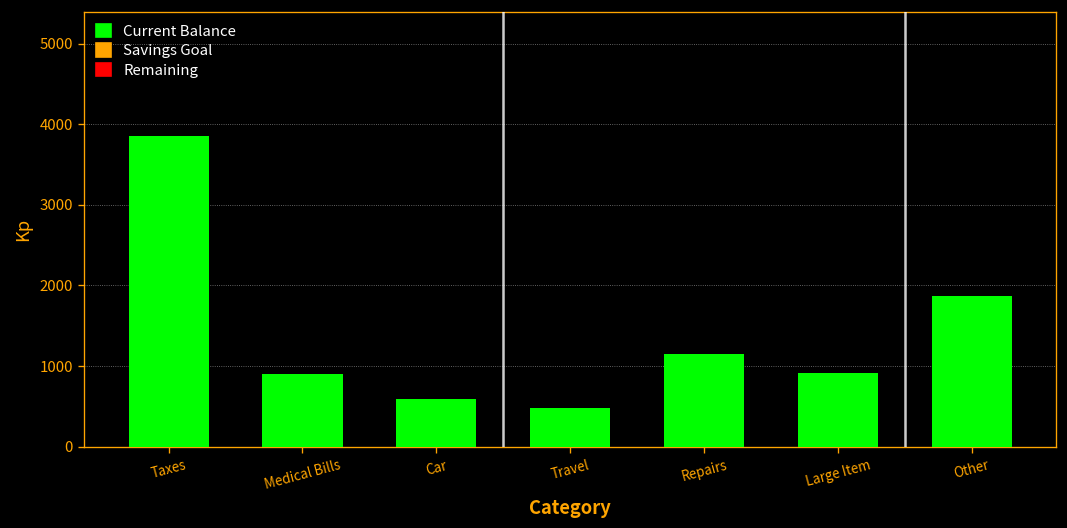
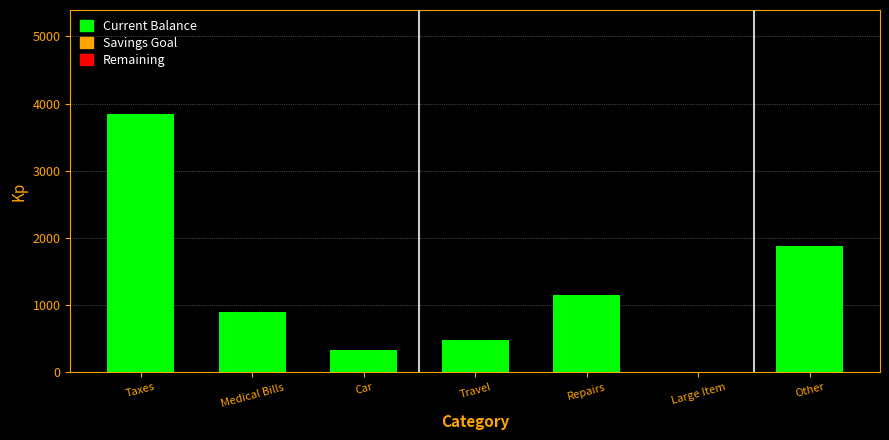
Car: 600 -> 300
Large Item: 900 -> 0
